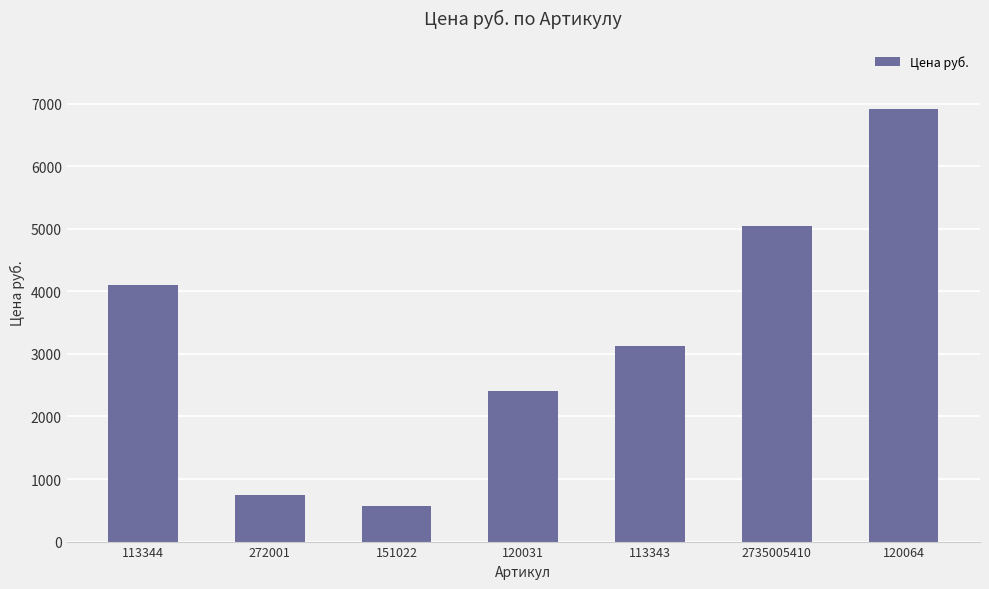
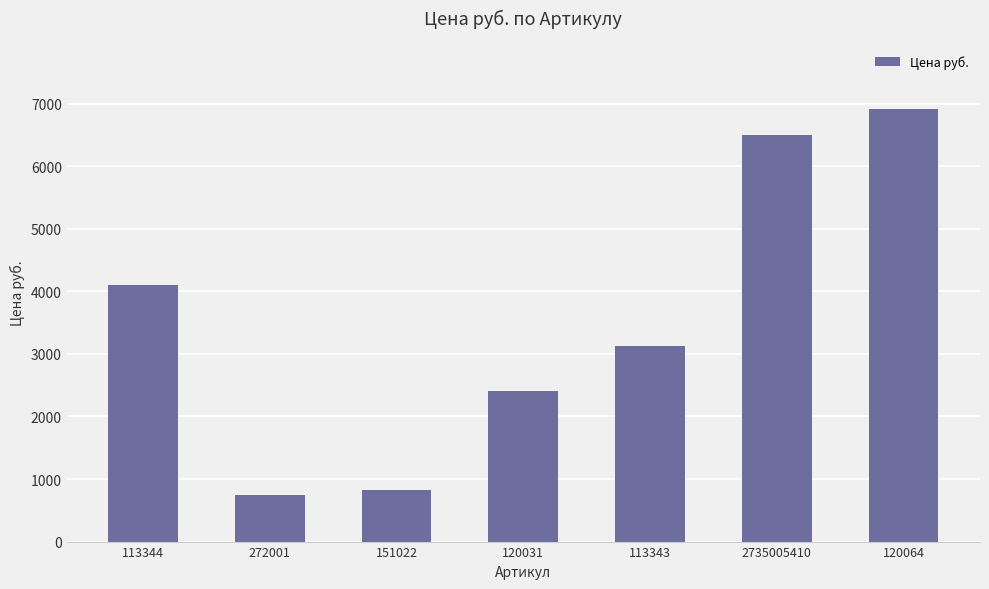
151022: 600 -> 800
2735005410: 5000 -> 6500
